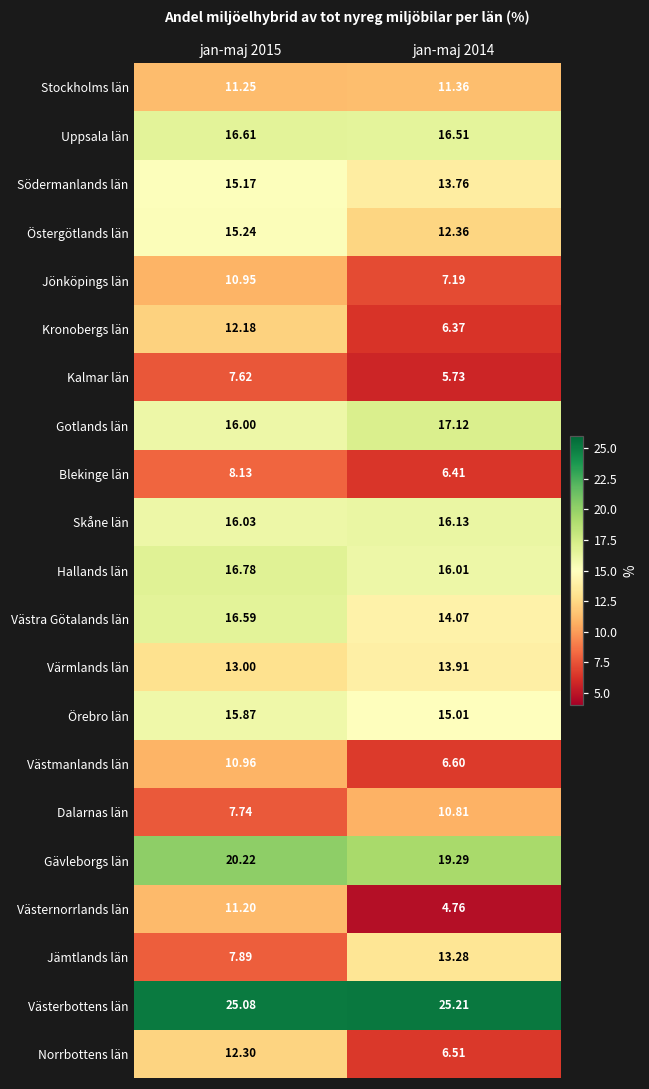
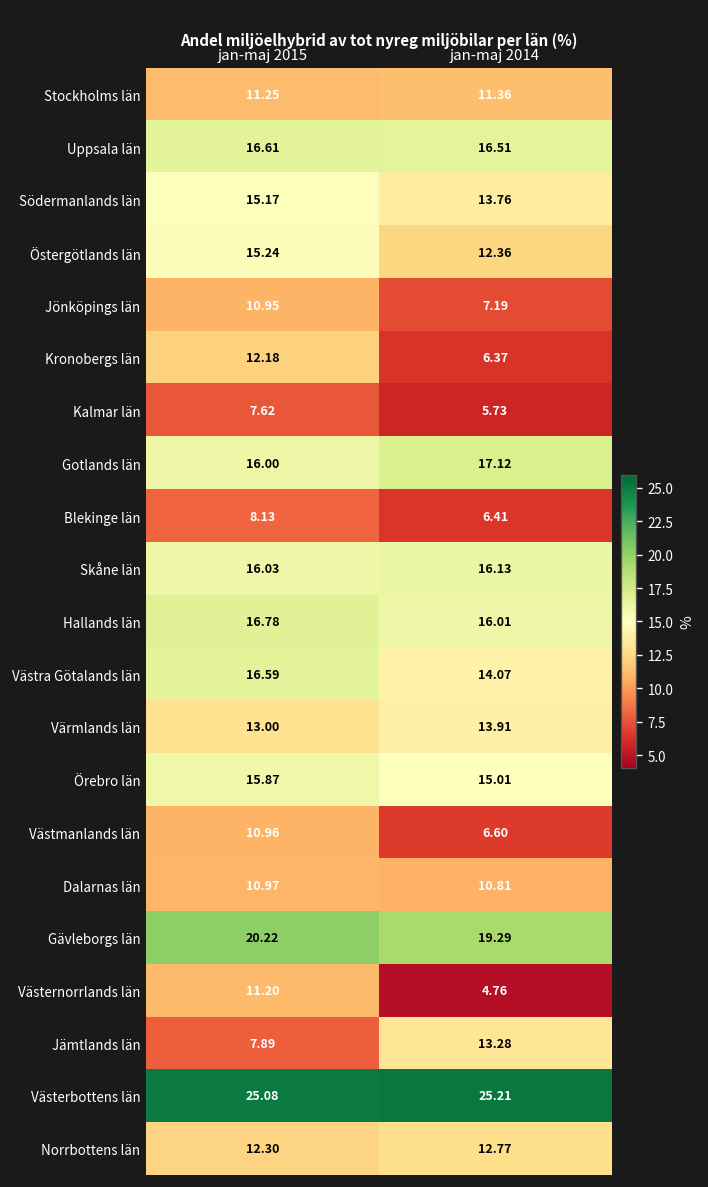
Dalarnas län, jan-maj 2015: 7.74 -> 10.97
Norrbottens län, jan-maj 2014: 6.51 -> 12.77
